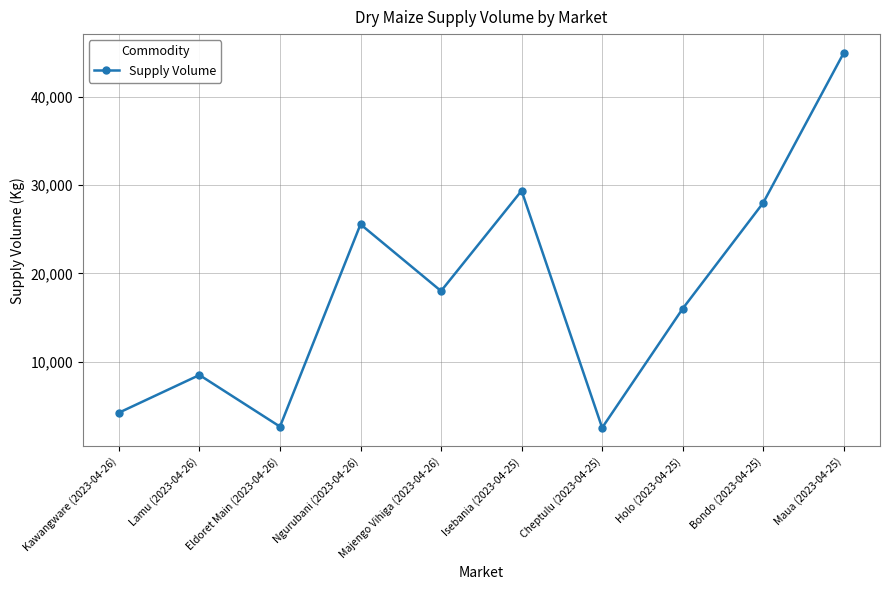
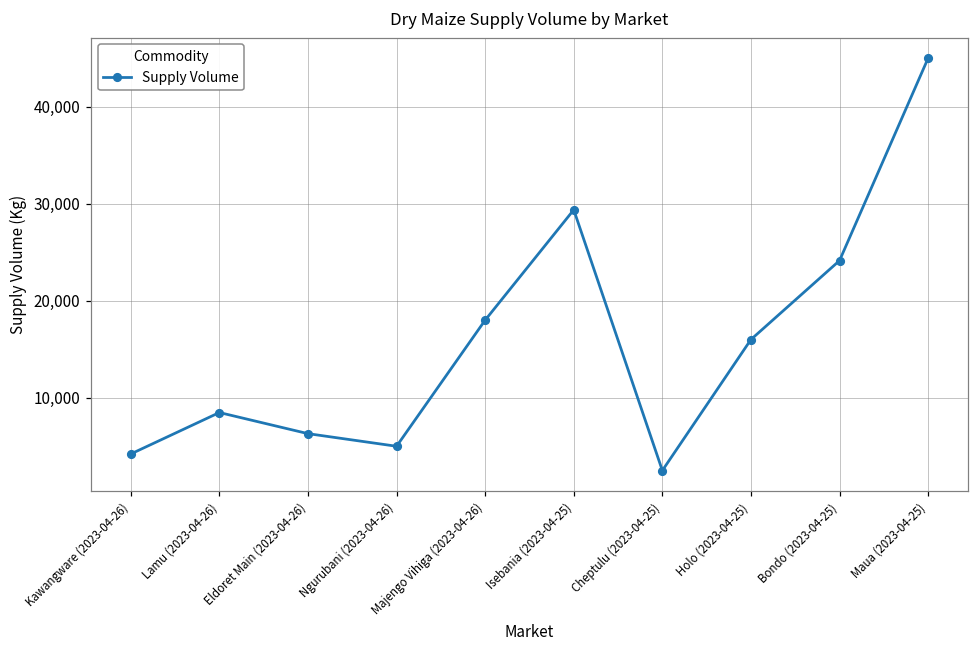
Eldoret Main (2023-04-26): 3,000 -> 6,000
Ngurubani (2023-04-26): 26,000 -> 5,000
Bondo (2023-04-25): 28,000 -> 24,000
